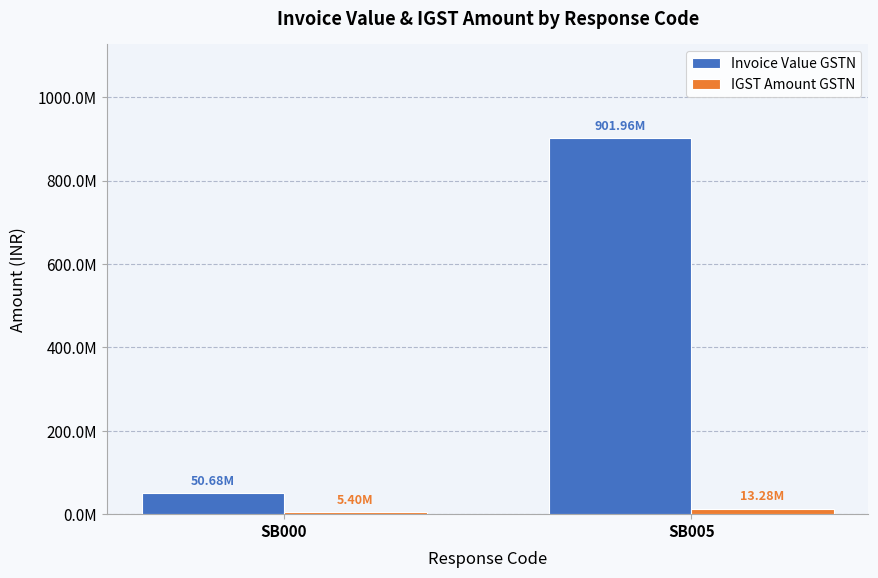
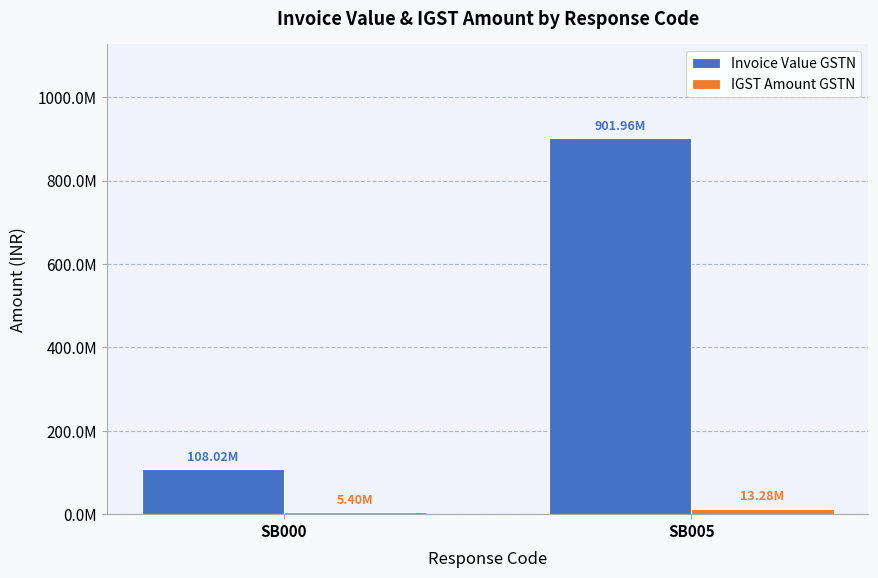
Invoice Value GSTN, SB000: 50.68M -> 108.02M
